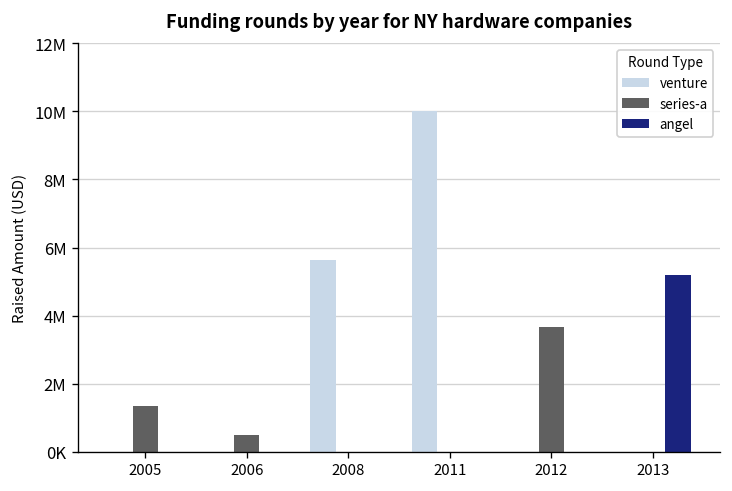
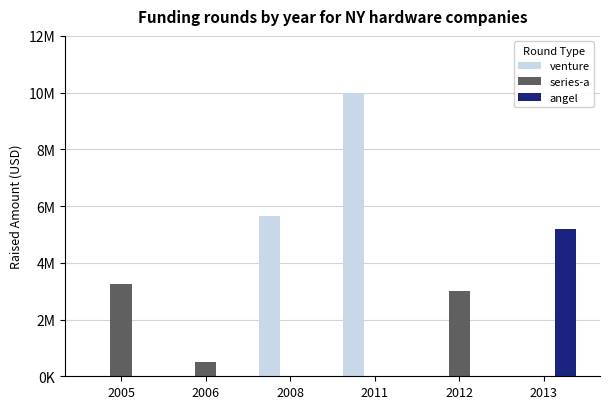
series-a, 2005: 1300000 -> 3200000
series-a, 2012: 3700000 -> 3000000
